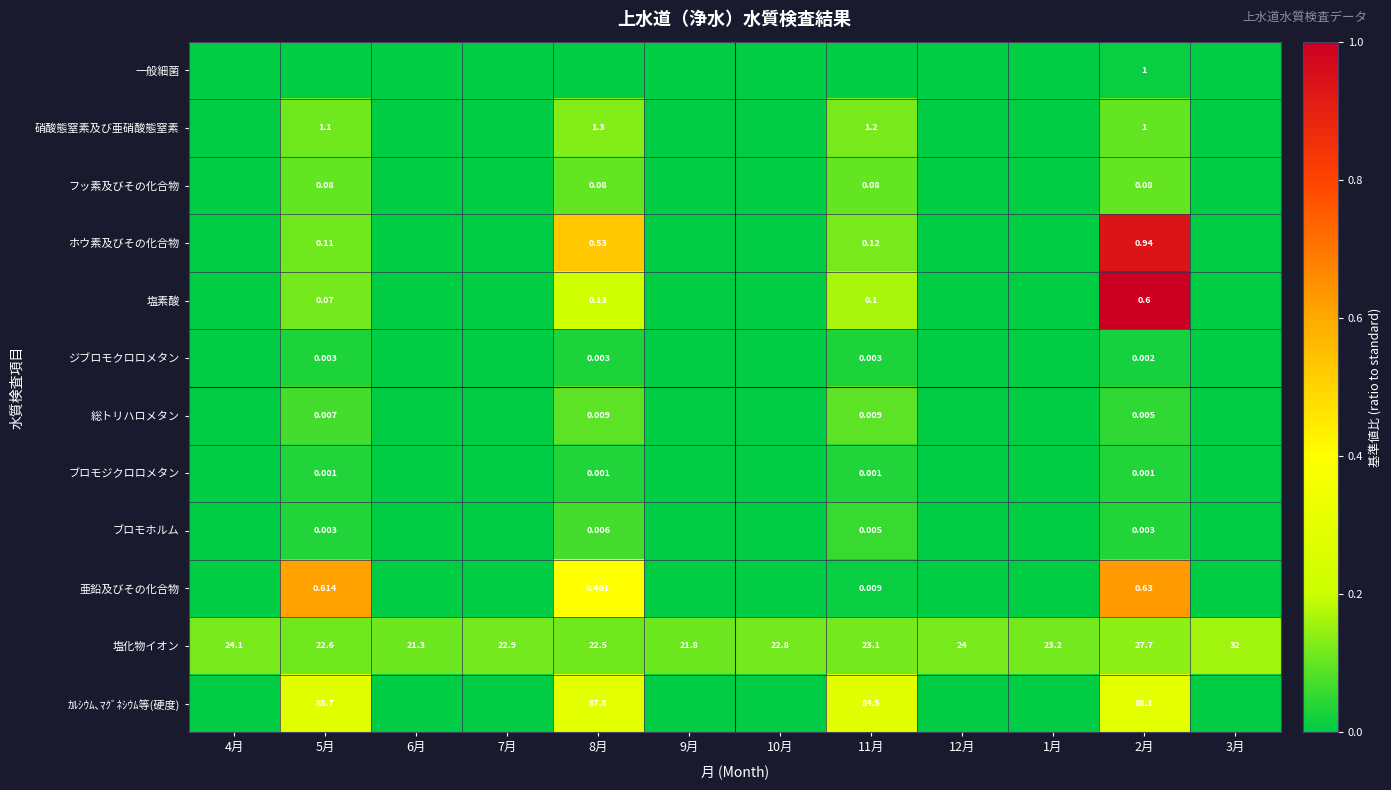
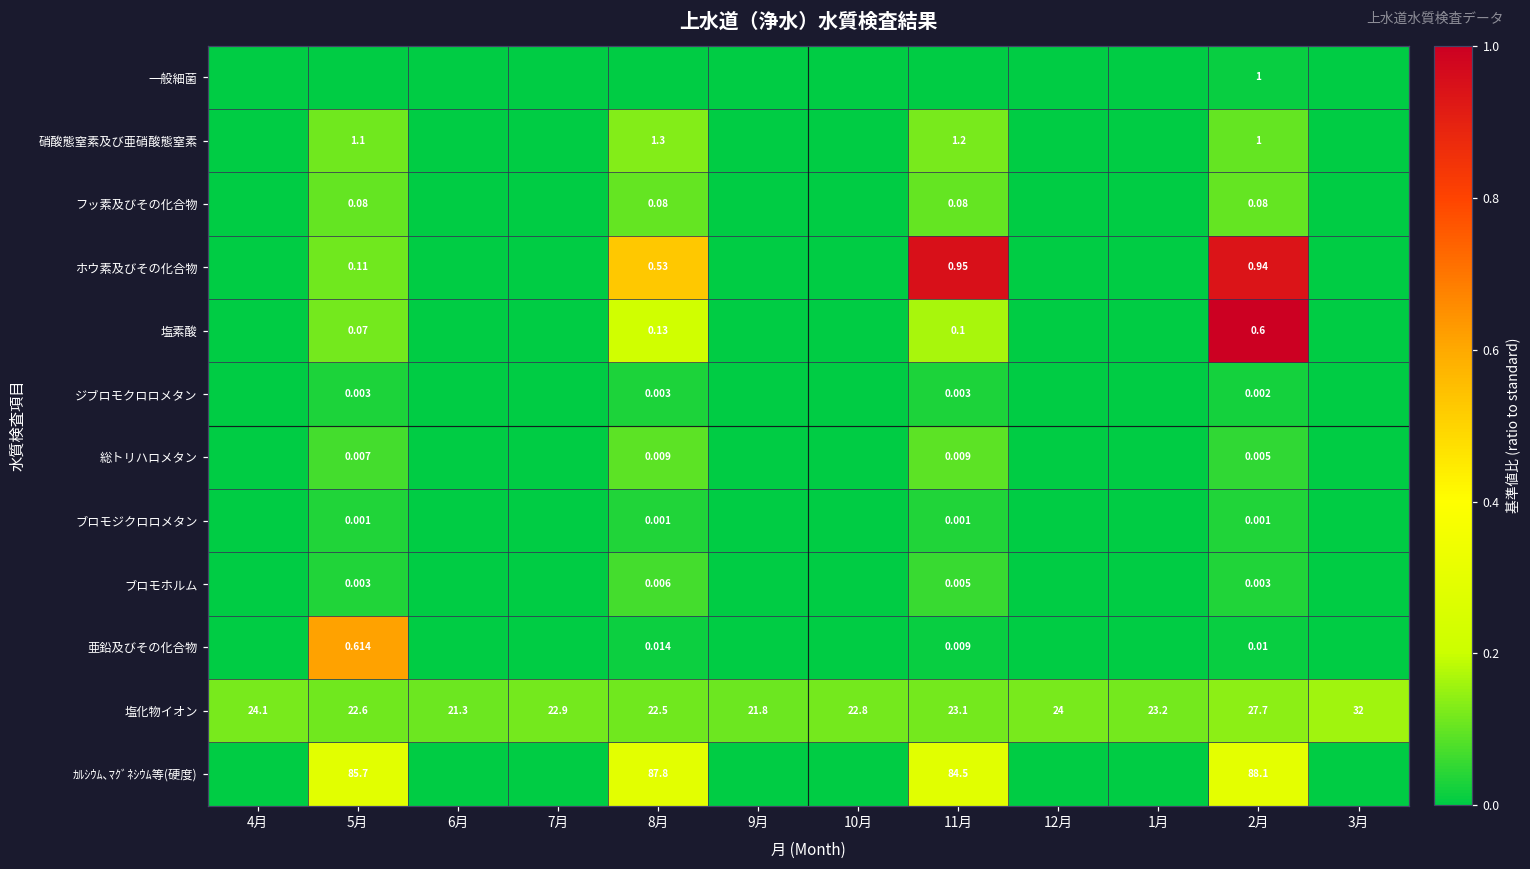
ホウ素及びその化合物, 11月: 0.12 -> 0.95
亜鉛及びその化合物, 8月: 0.401 -> 0.014
亜鉛及びその化合物, 2月: 0.63 -> 0.01
